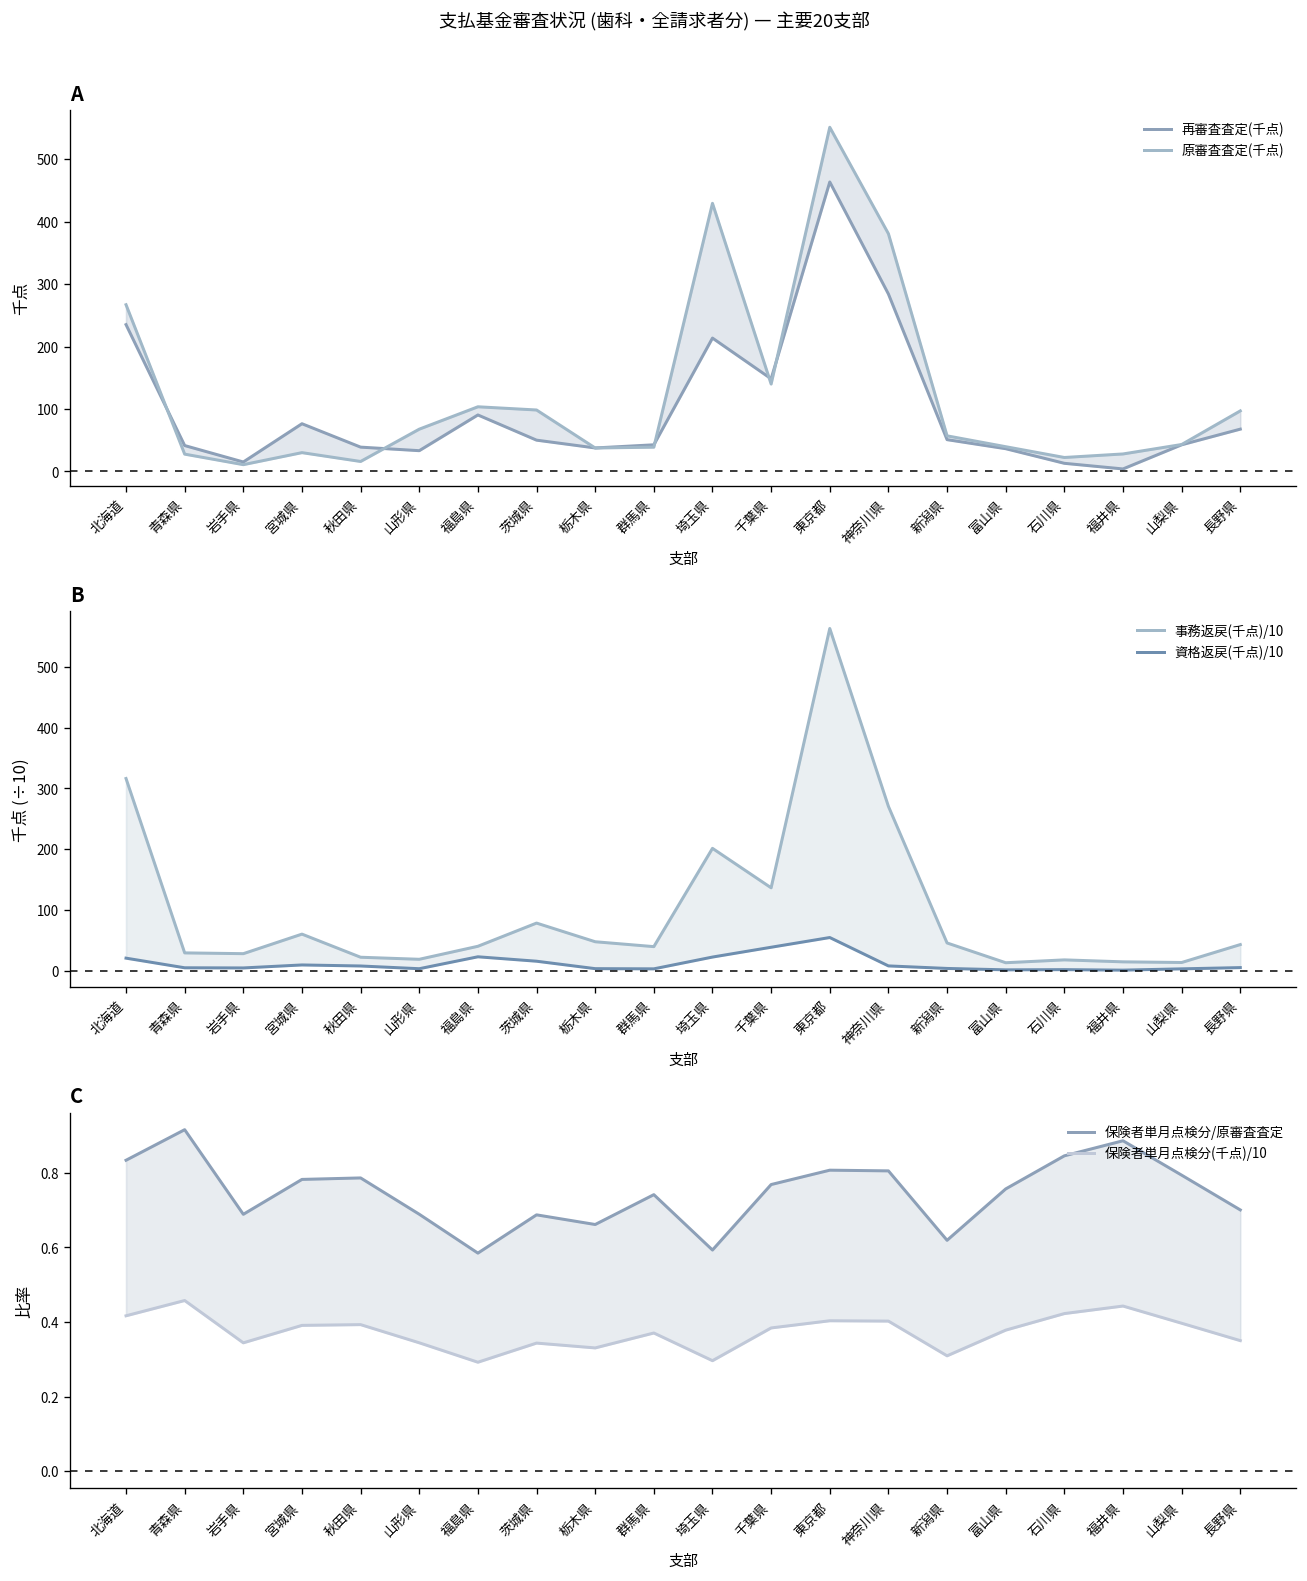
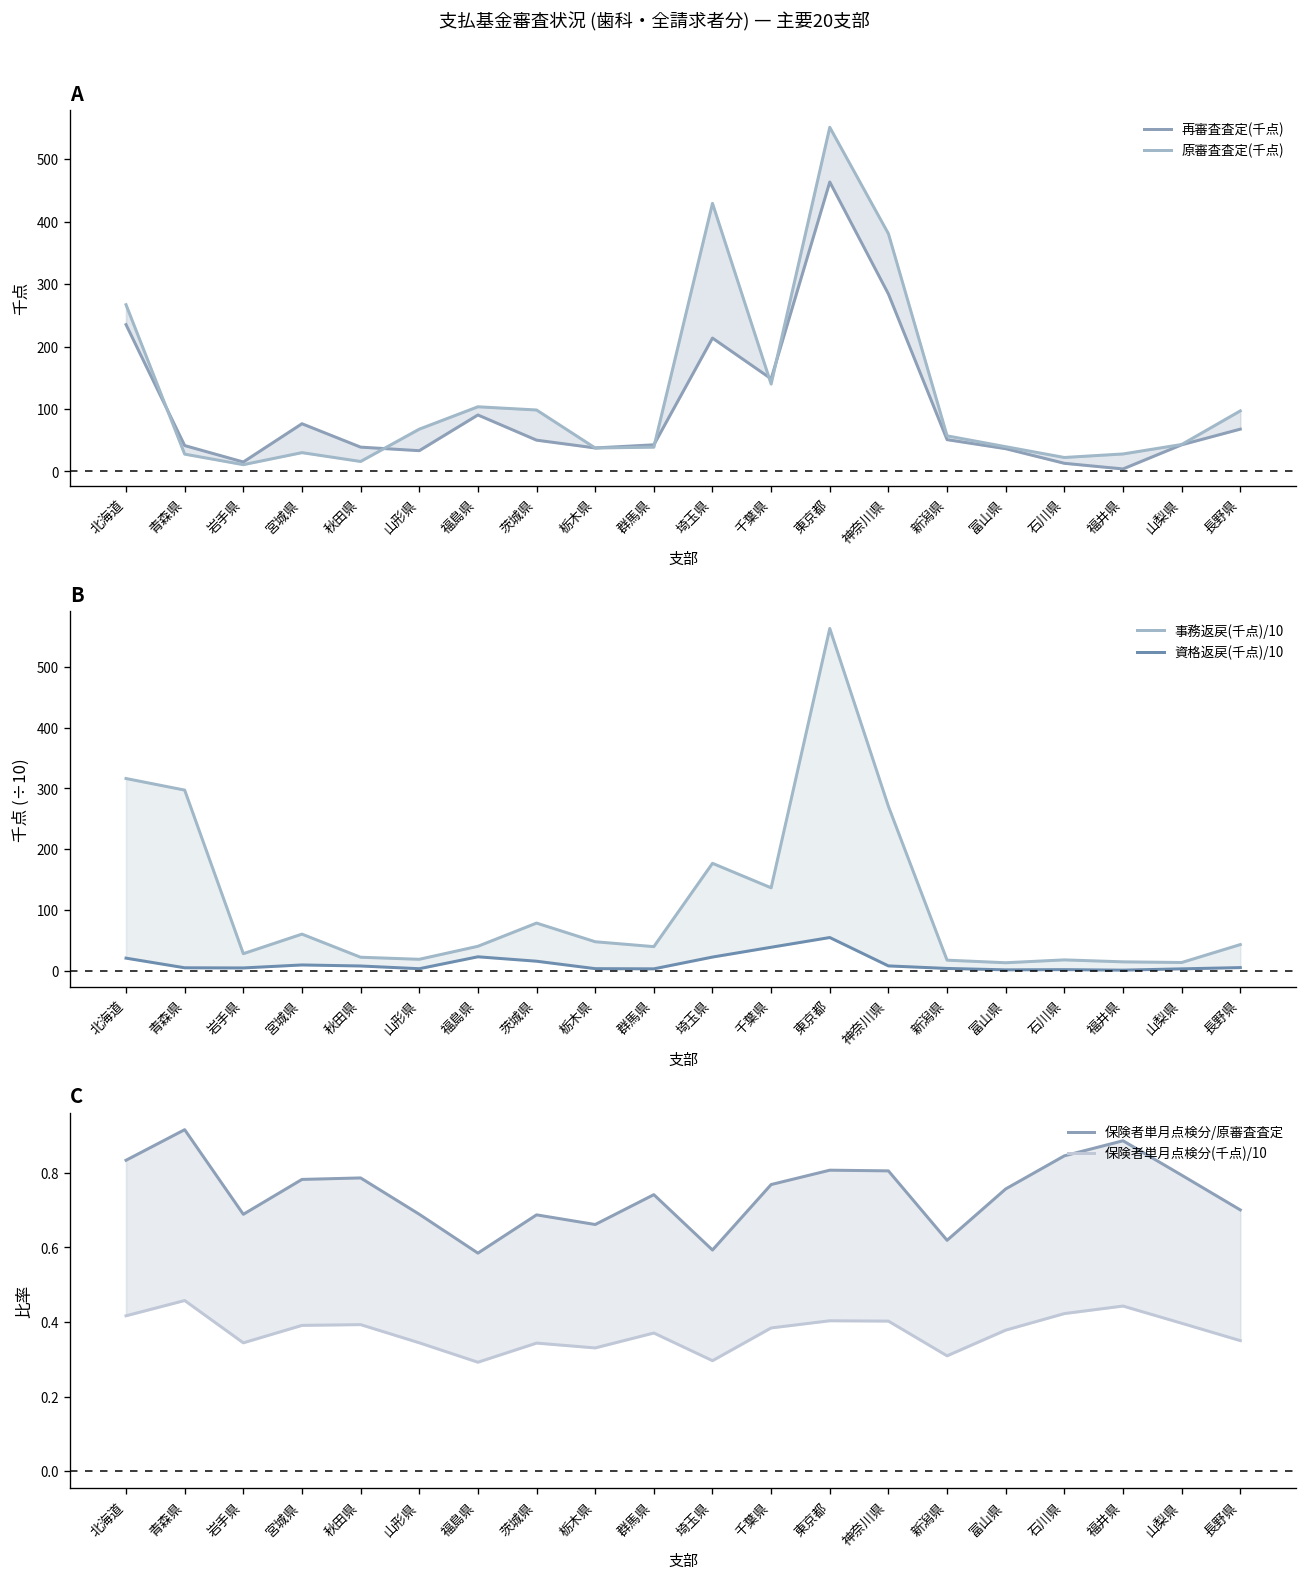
B, 事務返戻(千点)/10, 青森県: 30 -> 300
B, 事務返戻(千点)/10, 埼玉県: 200 -> 180
B, 事務返戻(千点)/10, 新潟県: 50 -> 20
